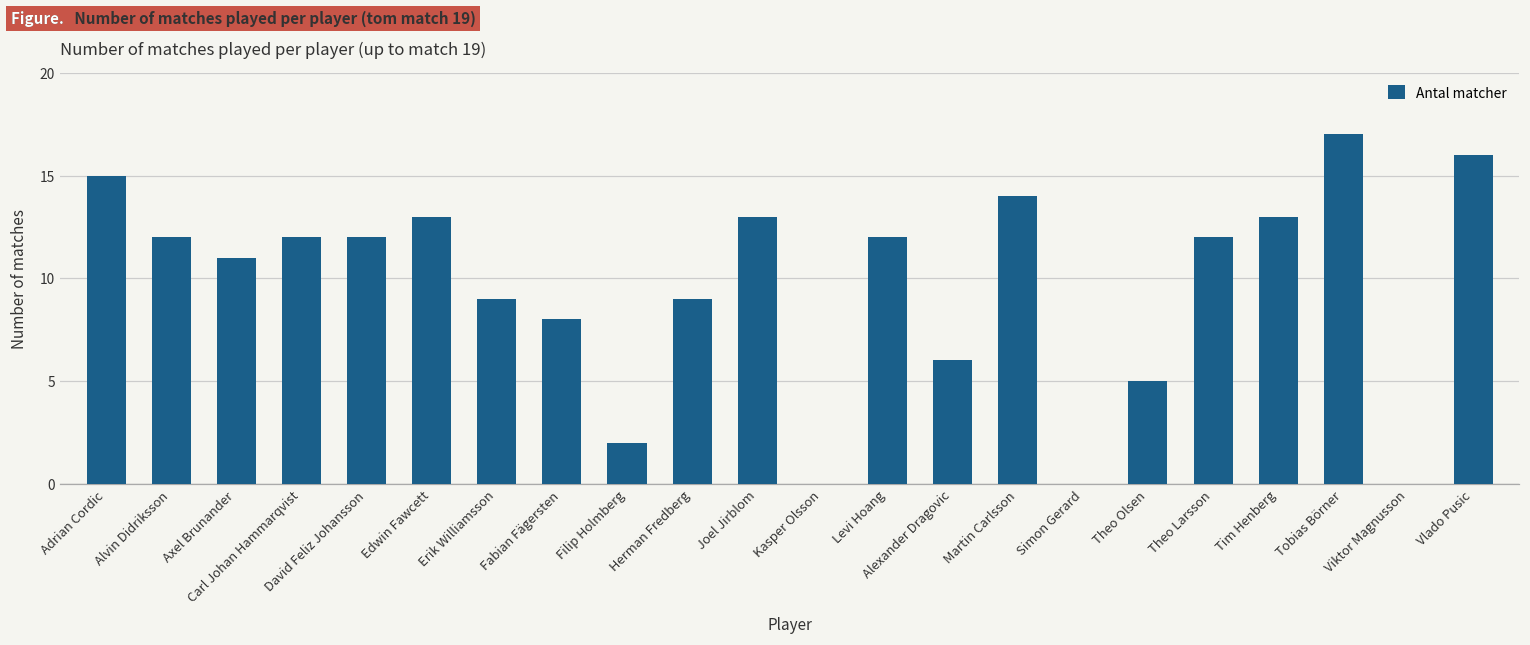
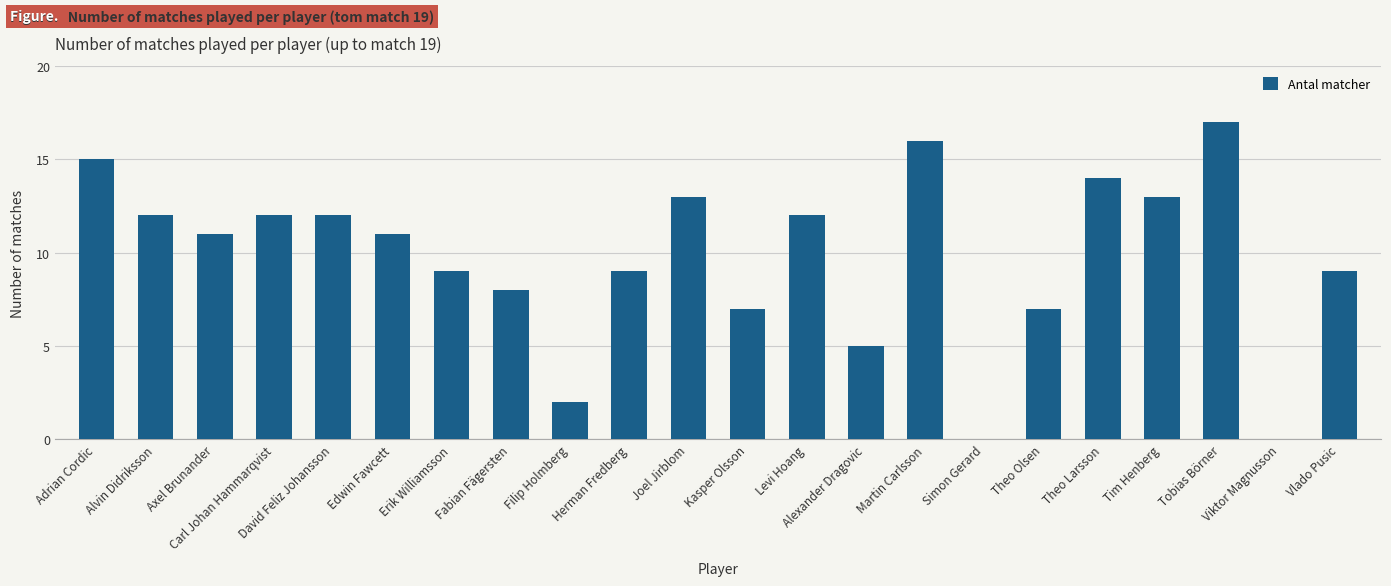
Edwin Fawcett: 13 -> 11
Kasper Olsson: 0 -> 7
Alexander Dragovic: 6 -> 5
Martin Carlsson: 14 -> 16
Theo Olsen: 5 -> 7
Theo Larsson: 12 -> 14
Vlado Pusic: 16 -> 9
